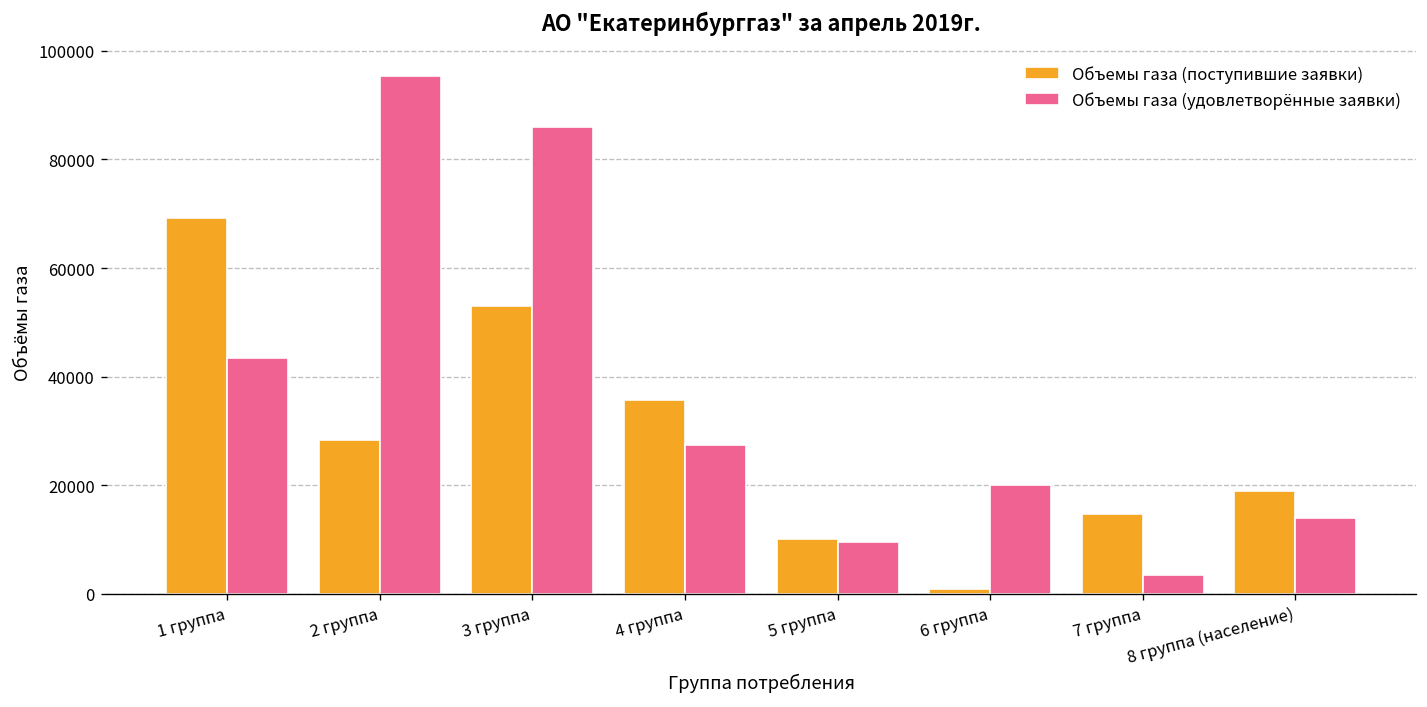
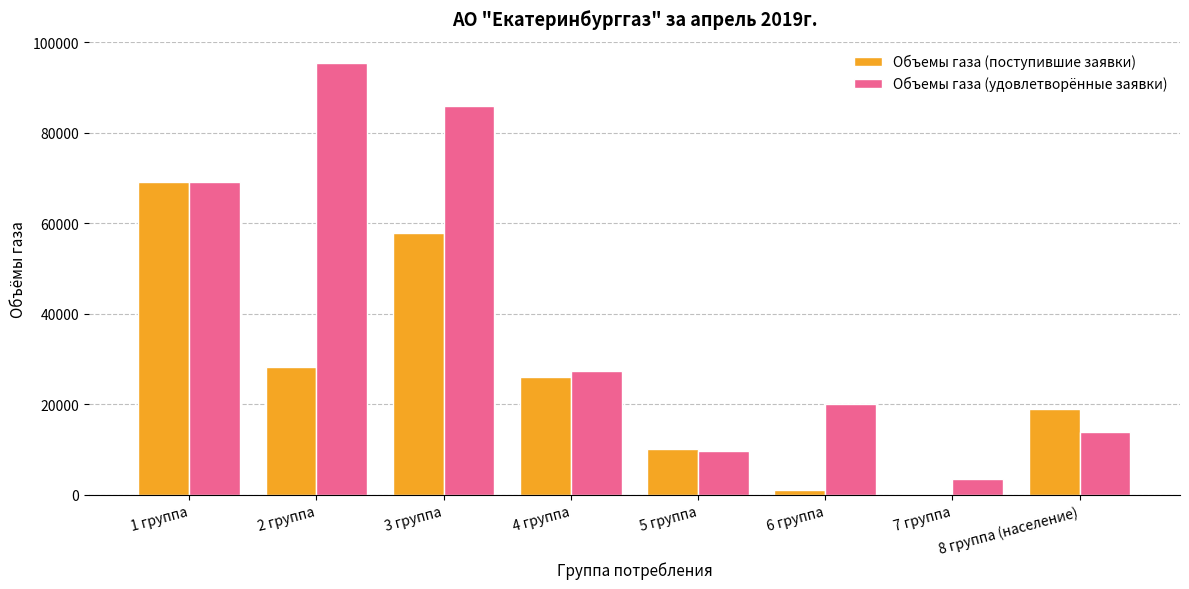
Объемы газа (удовлетворённые заявки), 1 группа: 43000 -> 69000
Объемы газа (поступившие заявки), 3 группа: 53000 -> 58000
Объемы газа (поступившие заявки), 4 группа: 36000 -> 26000
Объемы газа (поступившие заявки), 7 группа: 15000 -> 0
